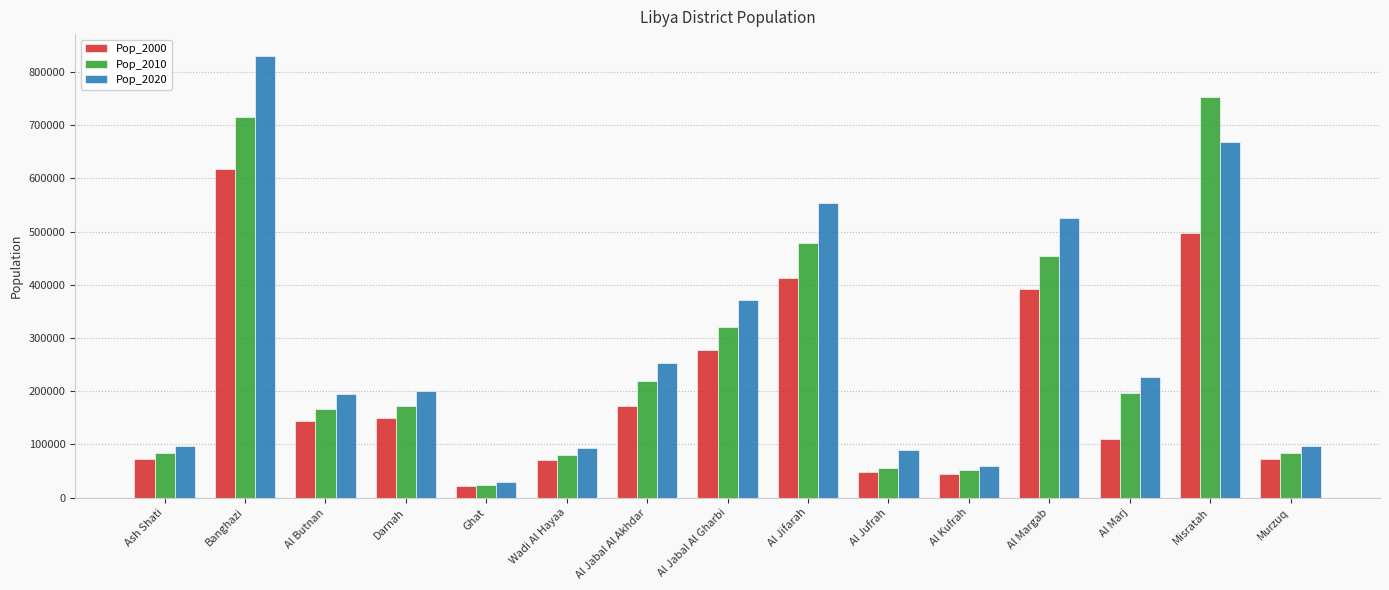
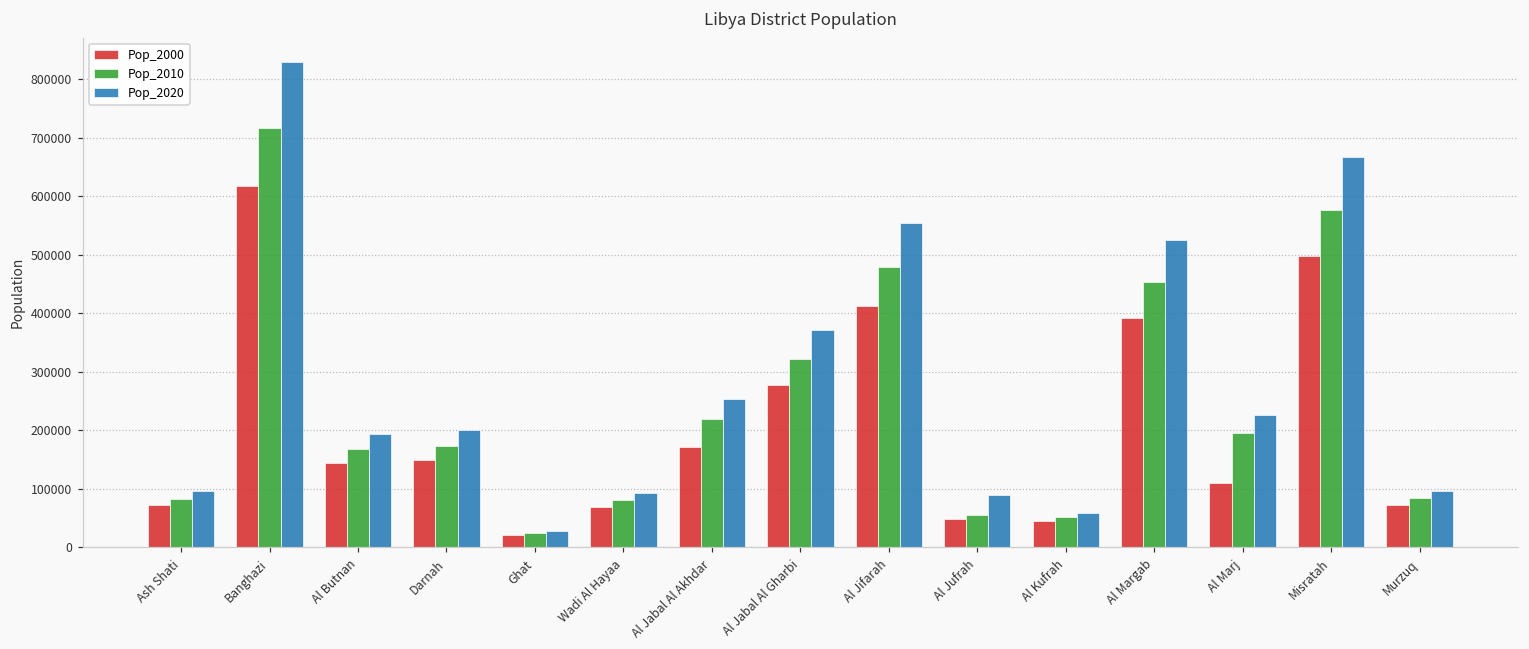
Pop_2010, Misratah: 750000 -> 580000
